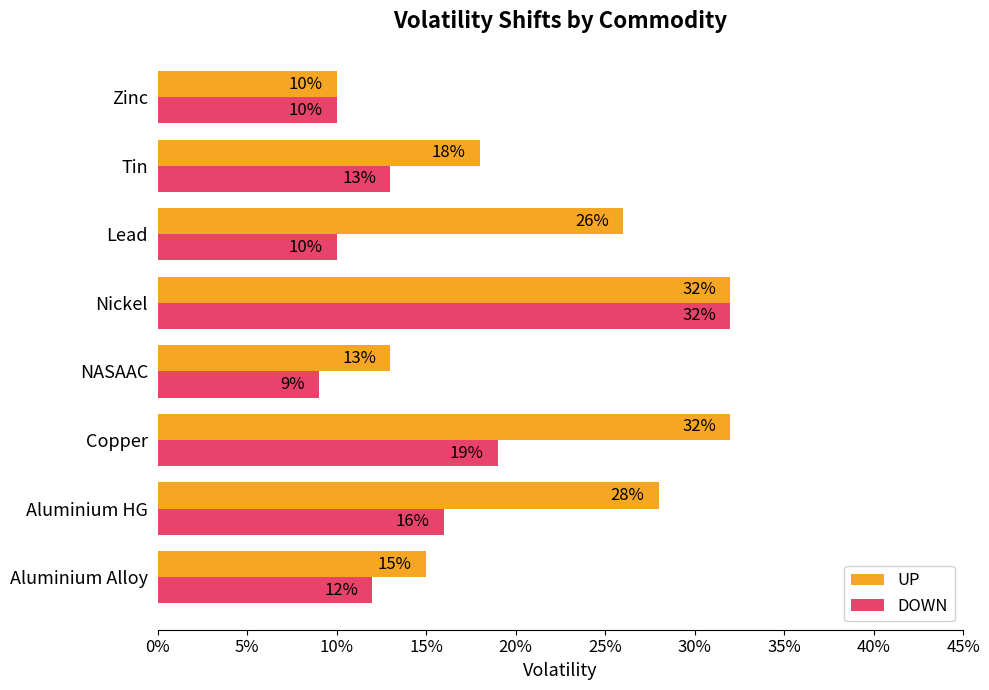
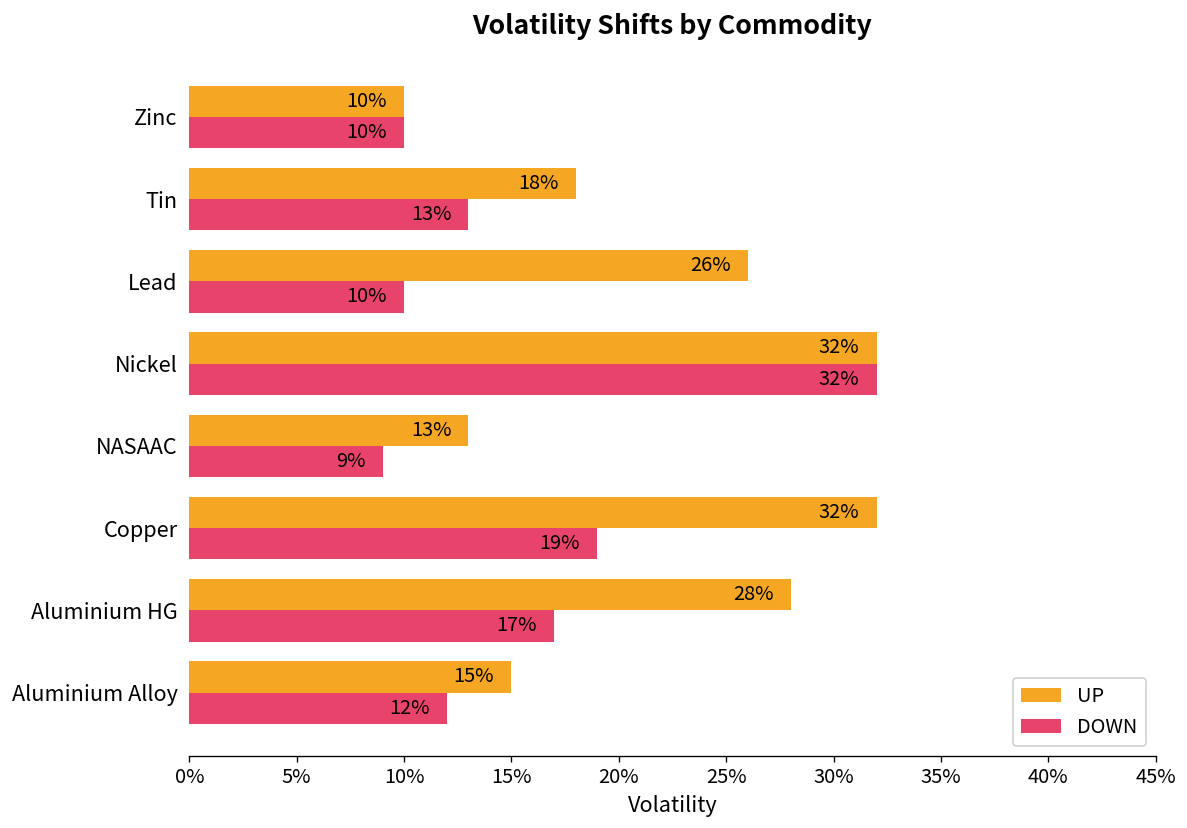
DOWN, Aluminium HG: 16% -> 17%
